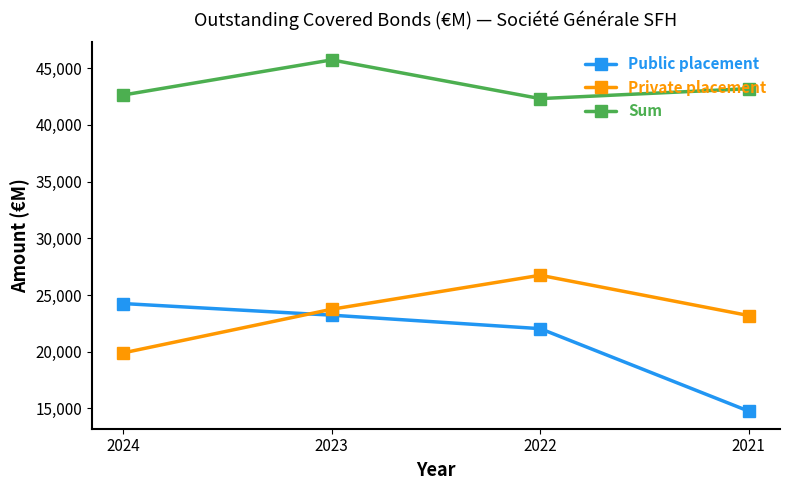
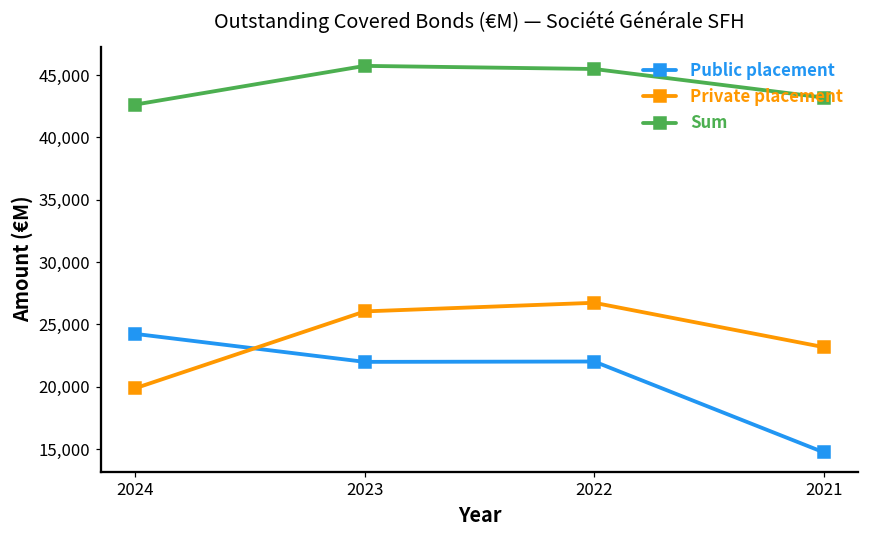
Public placement, 2023: 23,200 -> 22,000
Private placement, 2023: 23,700 -> 26,000
Sum, 2022: 42,300 -> 45,500
